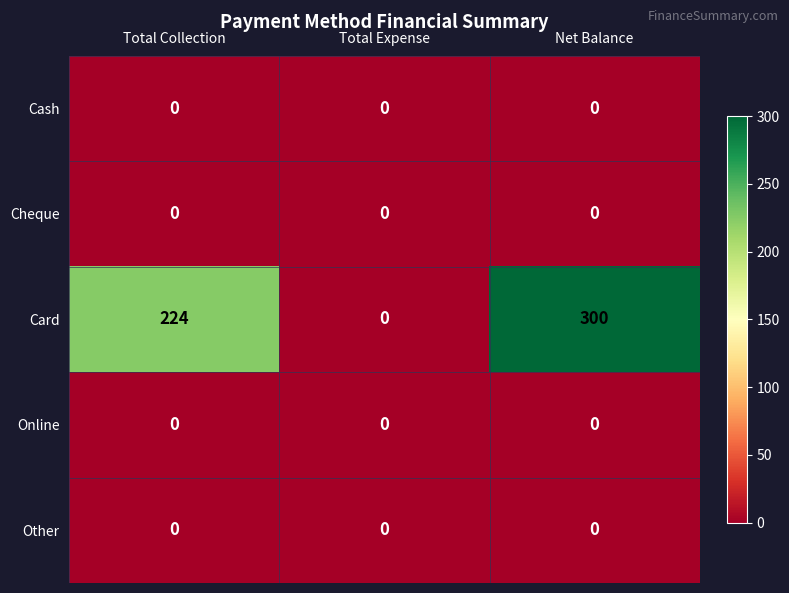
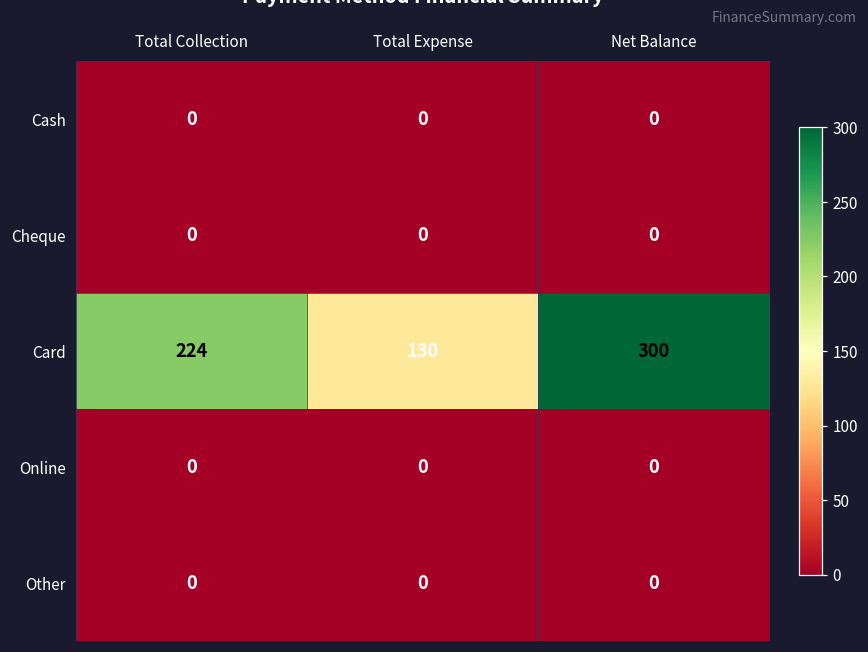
Card, Total Expense: 0 -> 130
